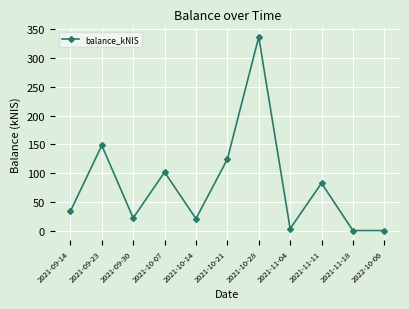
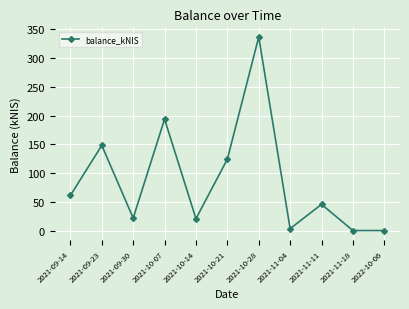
2021-09-14: 30 -> 60
2021-10-07: 100 -> 190
2021-11-11: 80 -> 50
